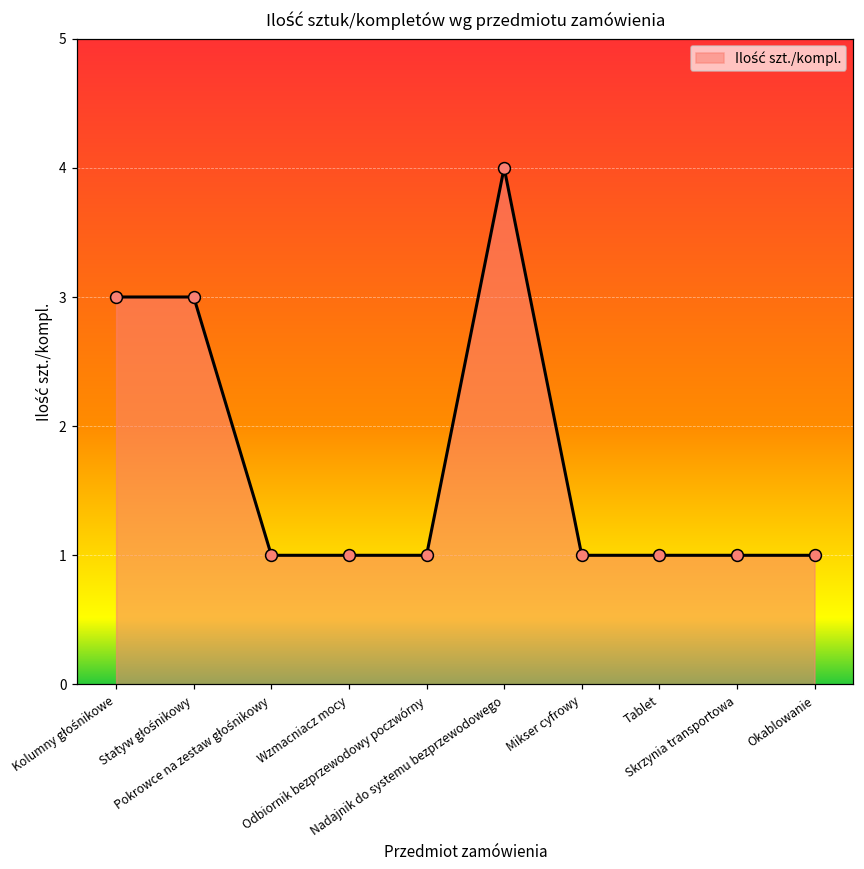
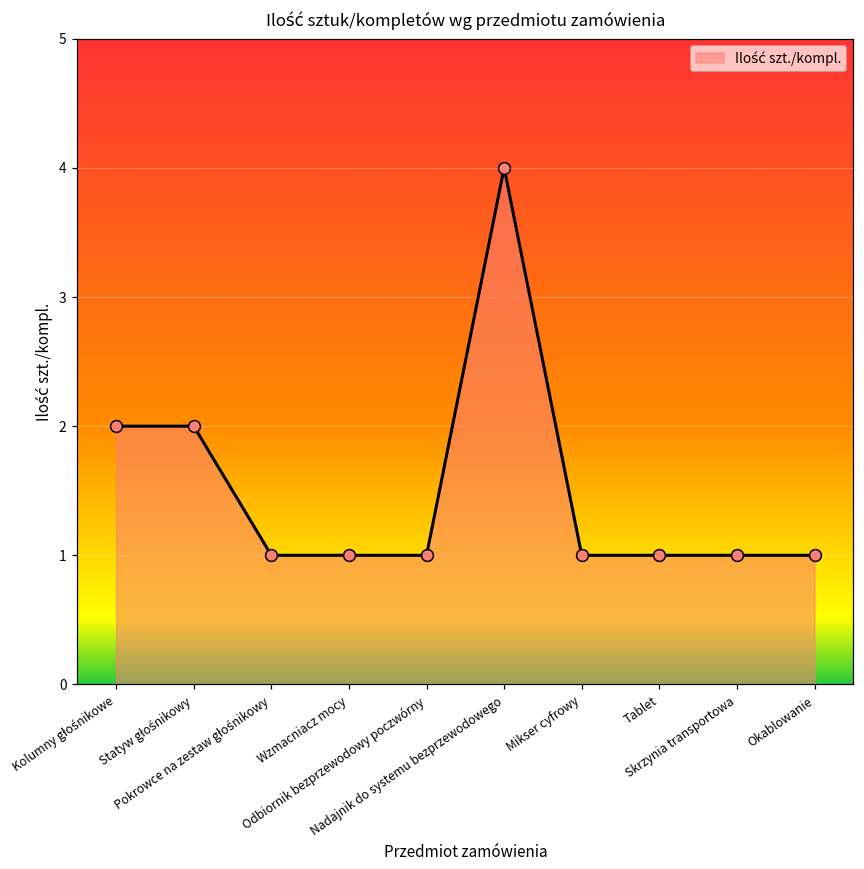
Kolumny głośnikowe: 3 -> 2
Statyw głośnikowy: 3 -> 2
